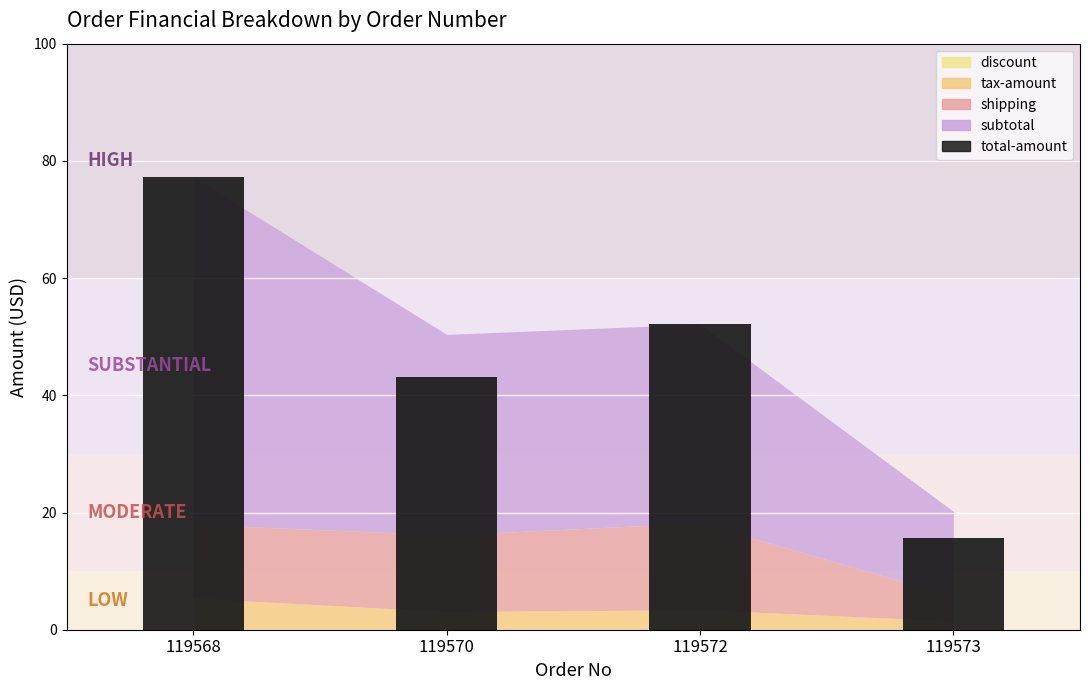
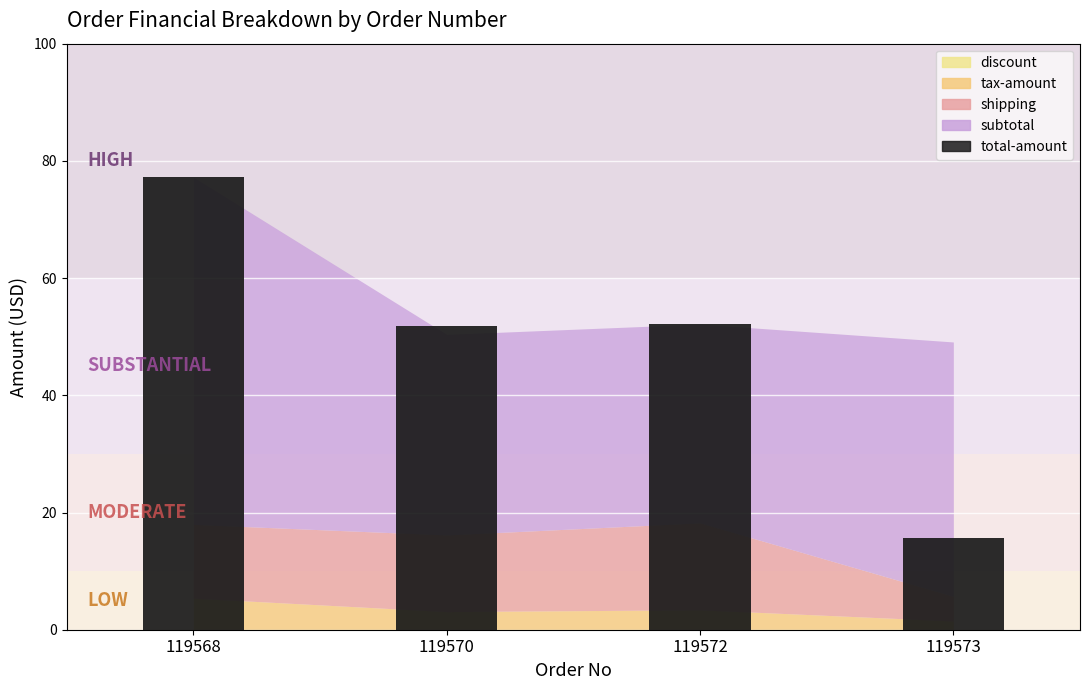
total-amount, 119570: 43 -> 52
subtotal, 119573: 15 -> 43
